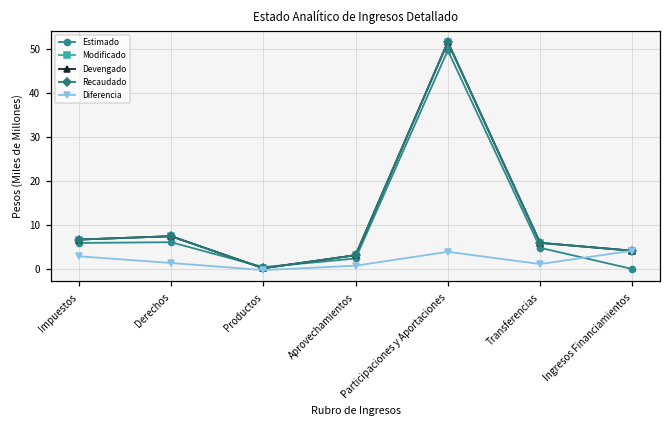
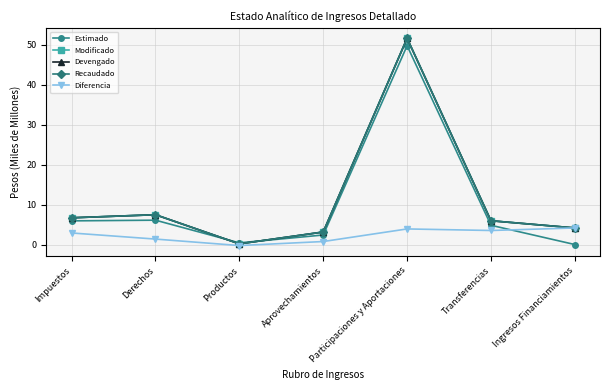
Diferencia, Transferencias: 1 -> 4
